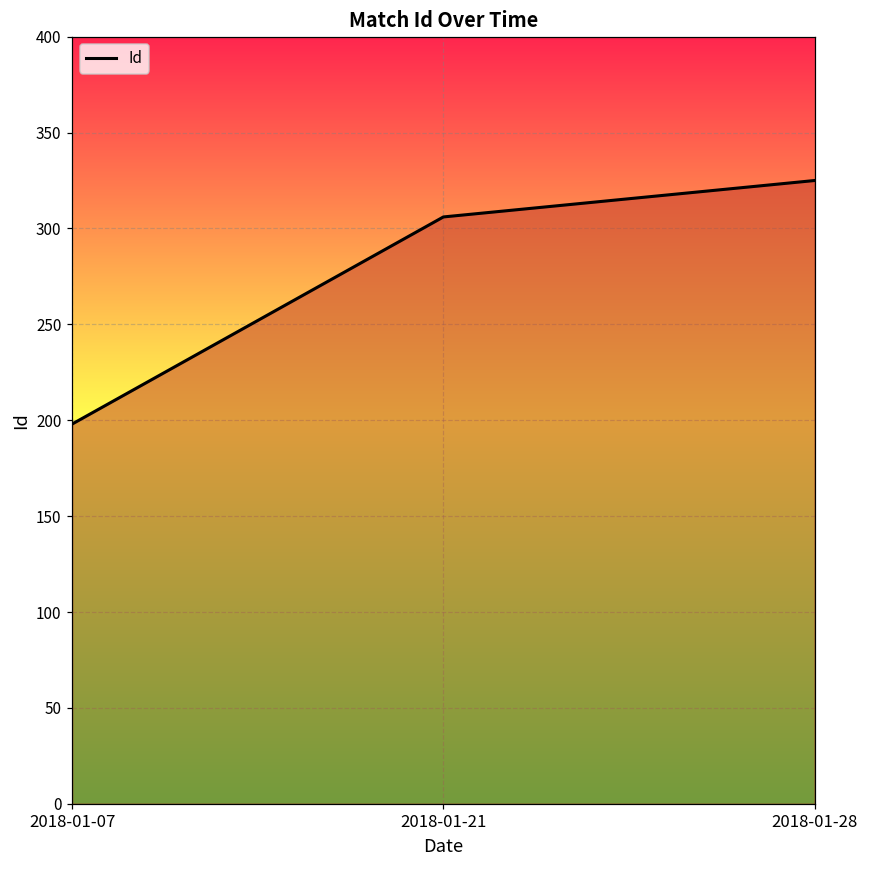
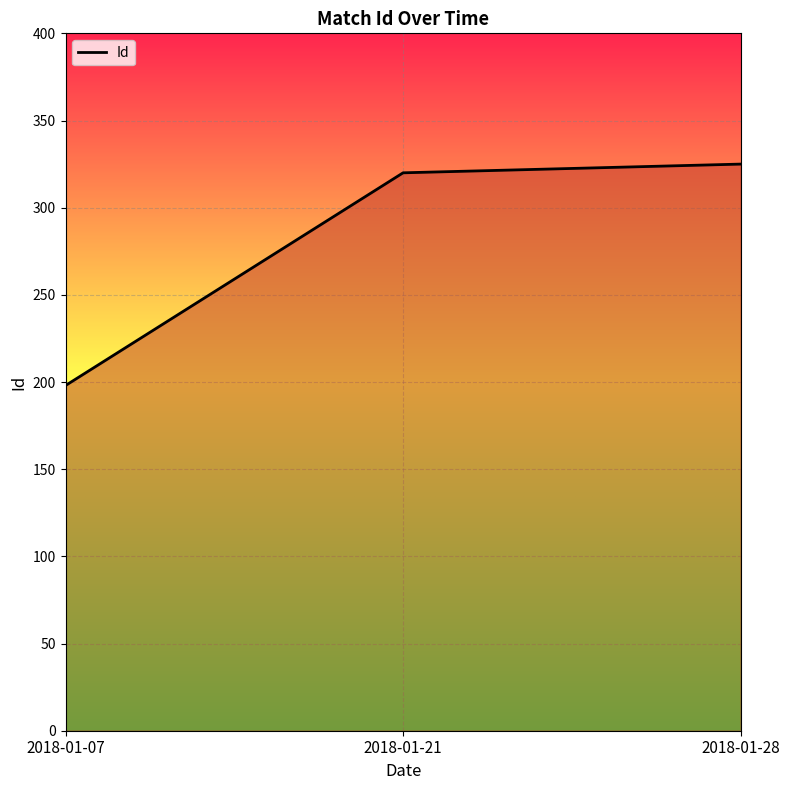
2018-01-21: 306 -> 320
